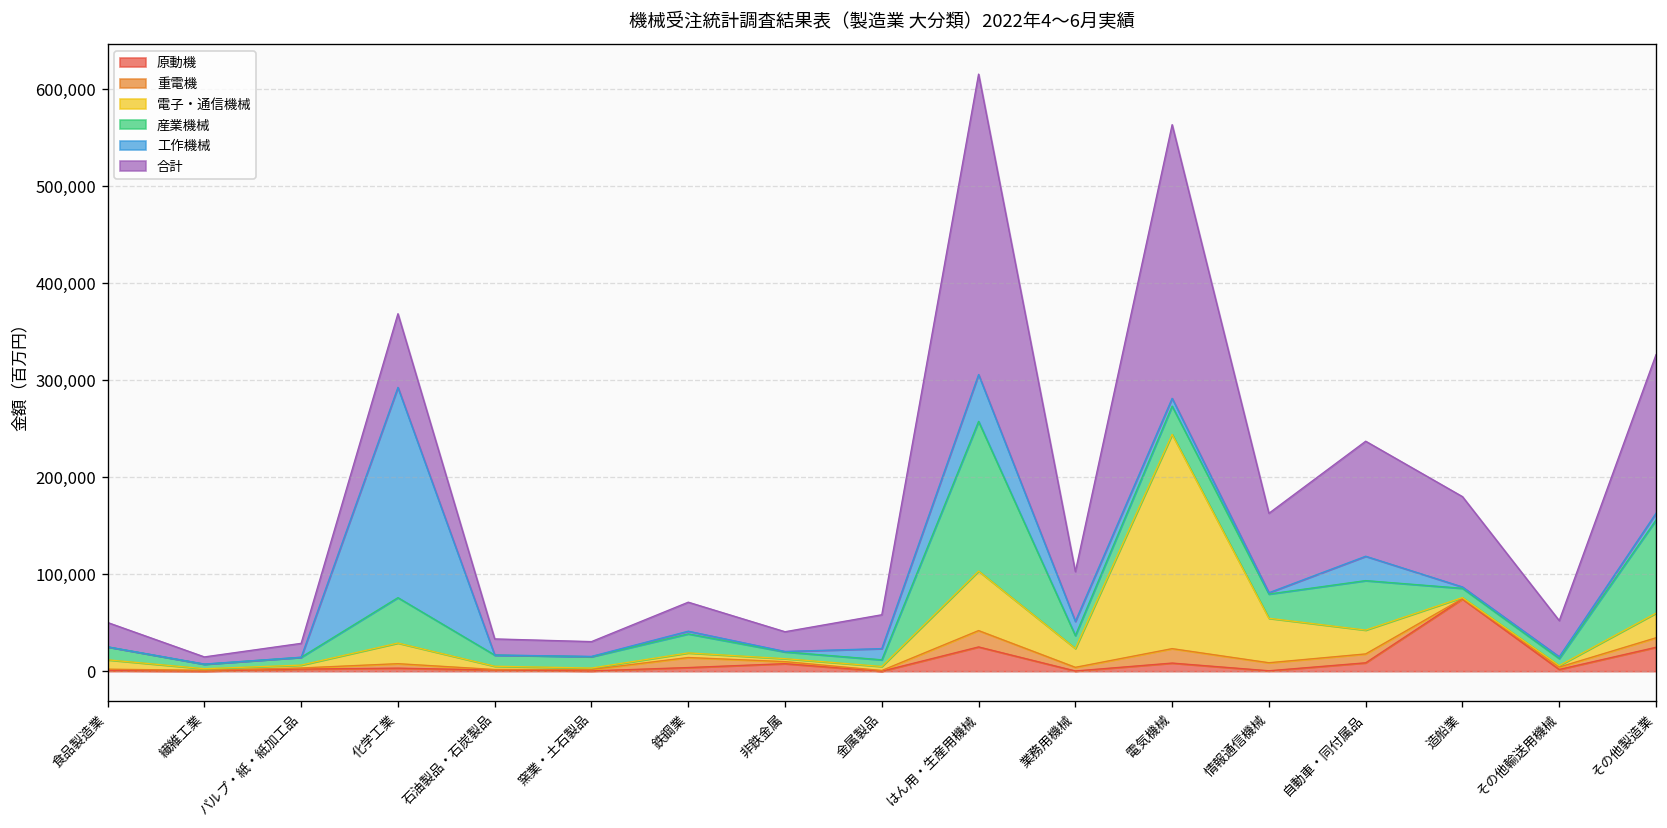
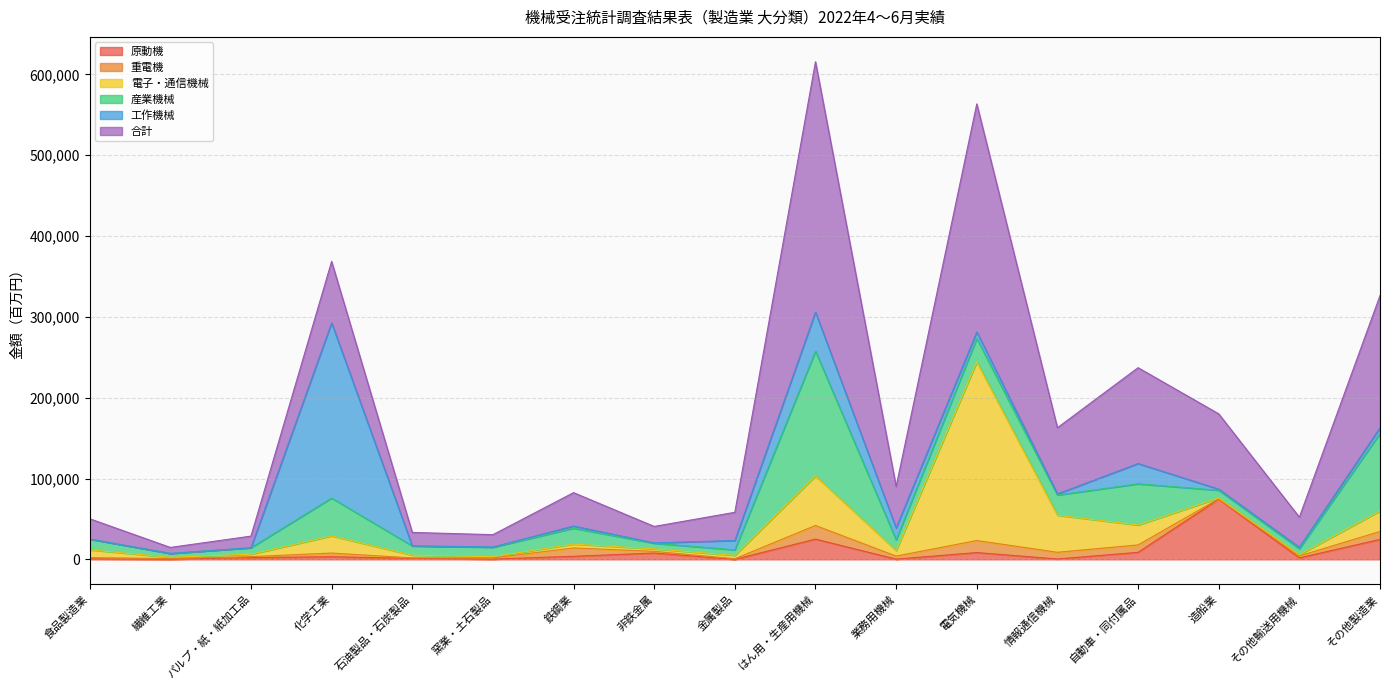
合計, 鉄鋼業: 30,000 -> 40,000
電子・通信機械, 業務用機械: 20,000 -> 10,000
